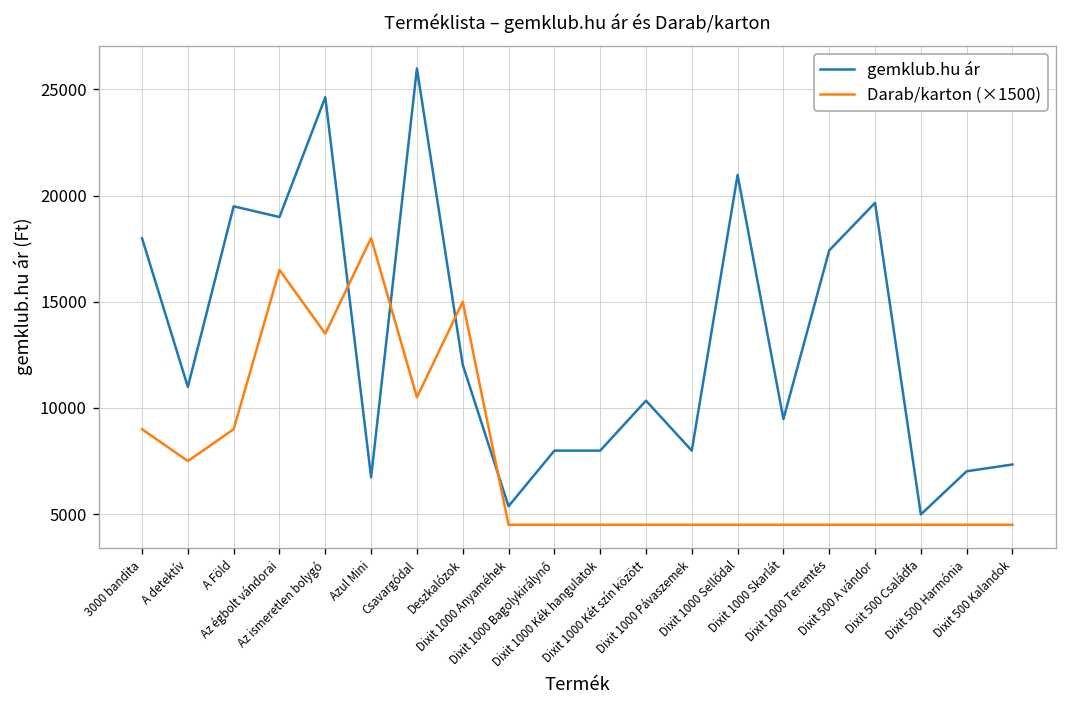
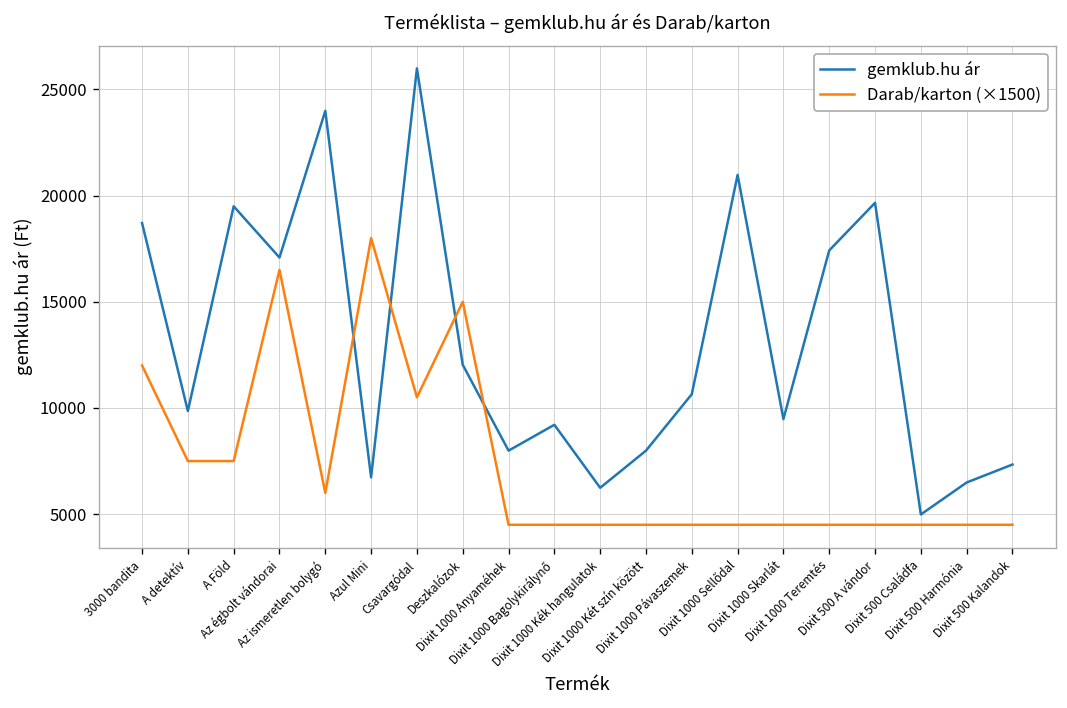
gemklub.hu ár, 3000 bandita: 18000 -> 18700
Darab/karton (×1500), 3000 bandita: 9000 -> 12000
gemklub.hu ár, A detektív: 11000 -> 9900
Darab/karton (×1500), A Föld: 9000 -> 7500
gemklub.hu ár, Az égbolt vándorai: 19000 -> 17100
gemklub.hu ár, Az ismeretlen bolygó: 24600 -> 24000
Darab/karton (×1500), Az ismeretlen bolygó: 13500 -> 6000
gemklub.hu ár, Dixit 1000 Anyaméhek: 5400 -> 8000
gemklub.hu ár, Dixit 1000 Bagolykirálynő: 8000 -> 9200
gemklub.hu ár, Dixit 1000 Kék hangulatok: 8000 -> 6200
gemklub.hu ár, Dixit 1000 Két szín között: 10300 -> 8000
gemklub.hu ár, Dixit 1000 Pávaszemek: 8000 -> 10600
gemklub.hu ár, Dixit 500 Harmónia: 7000 -> 6500
